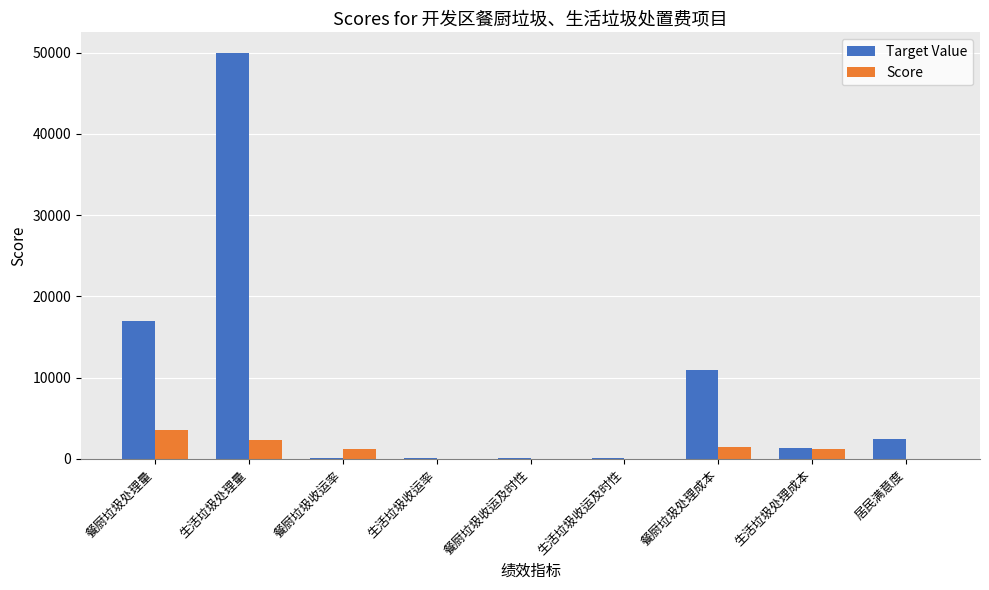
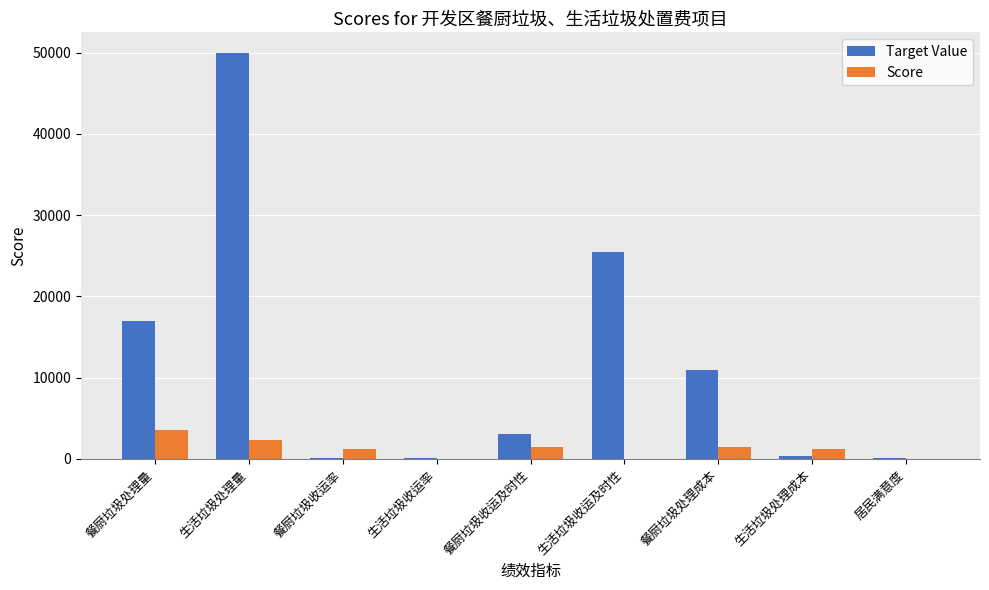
Target Value, 餐厨垃圾收运及时性: 0 -> 3000
Score, 餐厨垃圾收运及时性: 0 -> 1000
Target Value, 生活垃圾收运及时性: 0 -> 25000
Target Value, 生活垃圾处理成本: 1000 -> 0
Target Value, 居民满意度: 2000 -> 0
